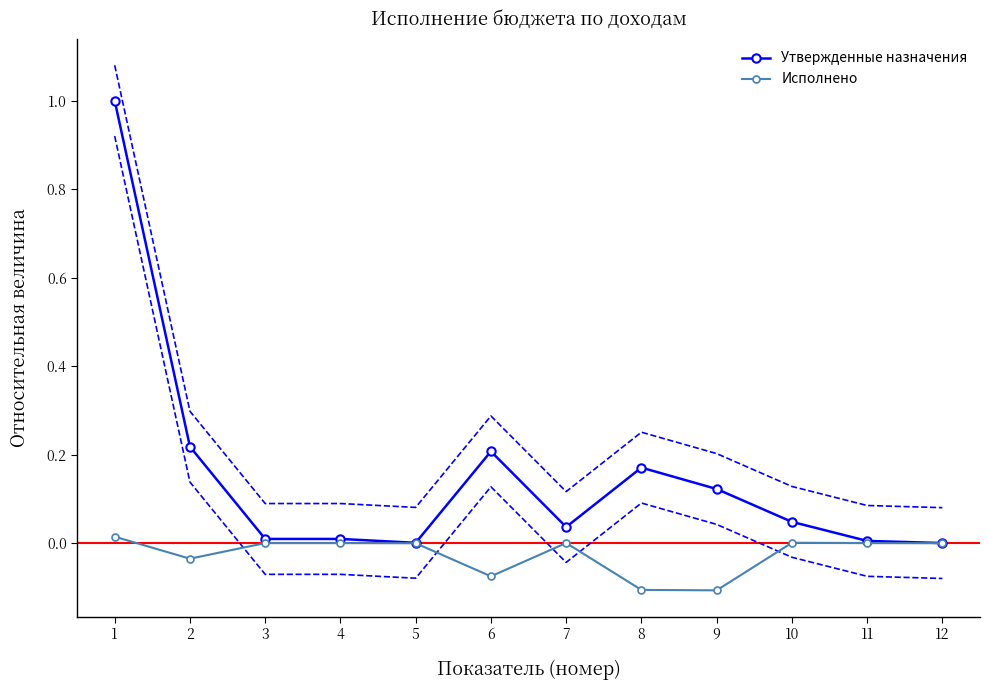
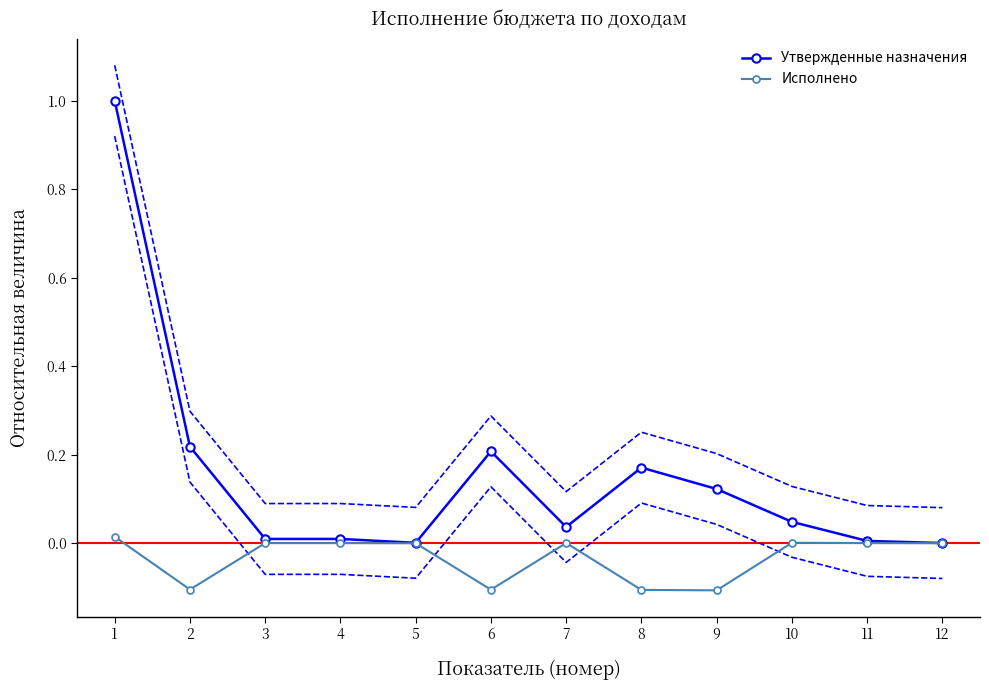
Исполнено, 2: -0.03 -> -0.10
Исполнено, 6: -0.07 -> -0.10
